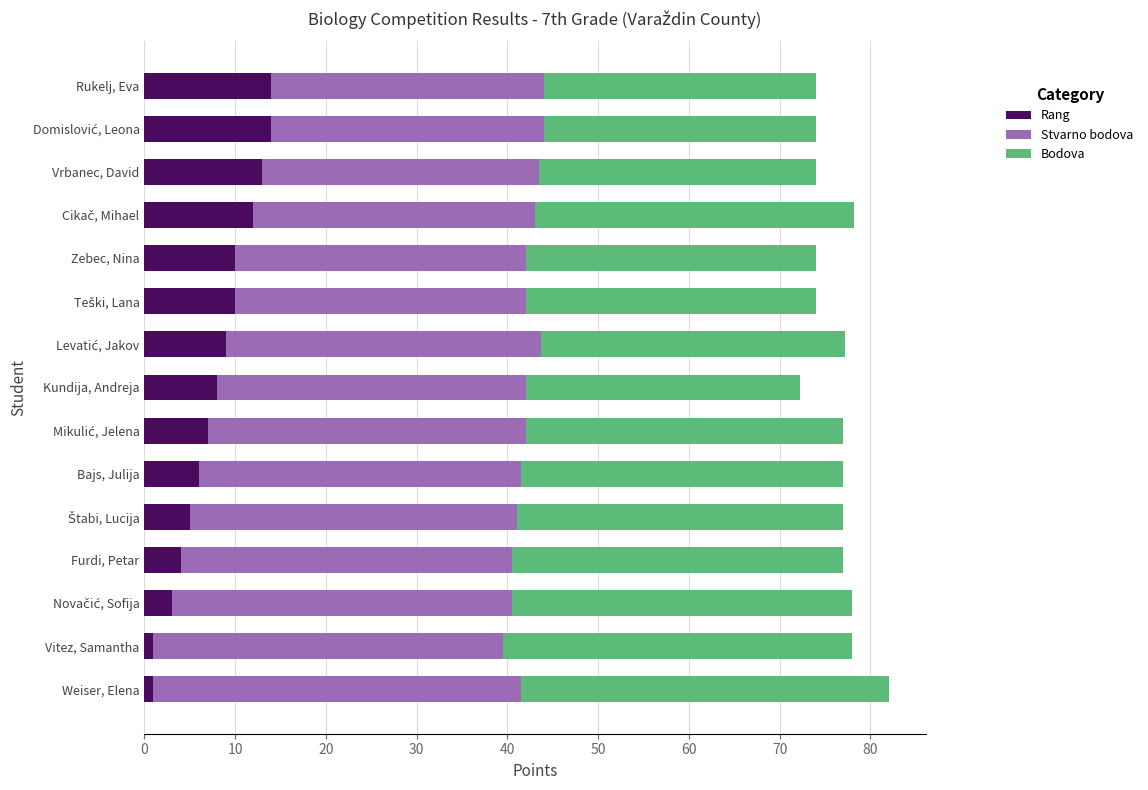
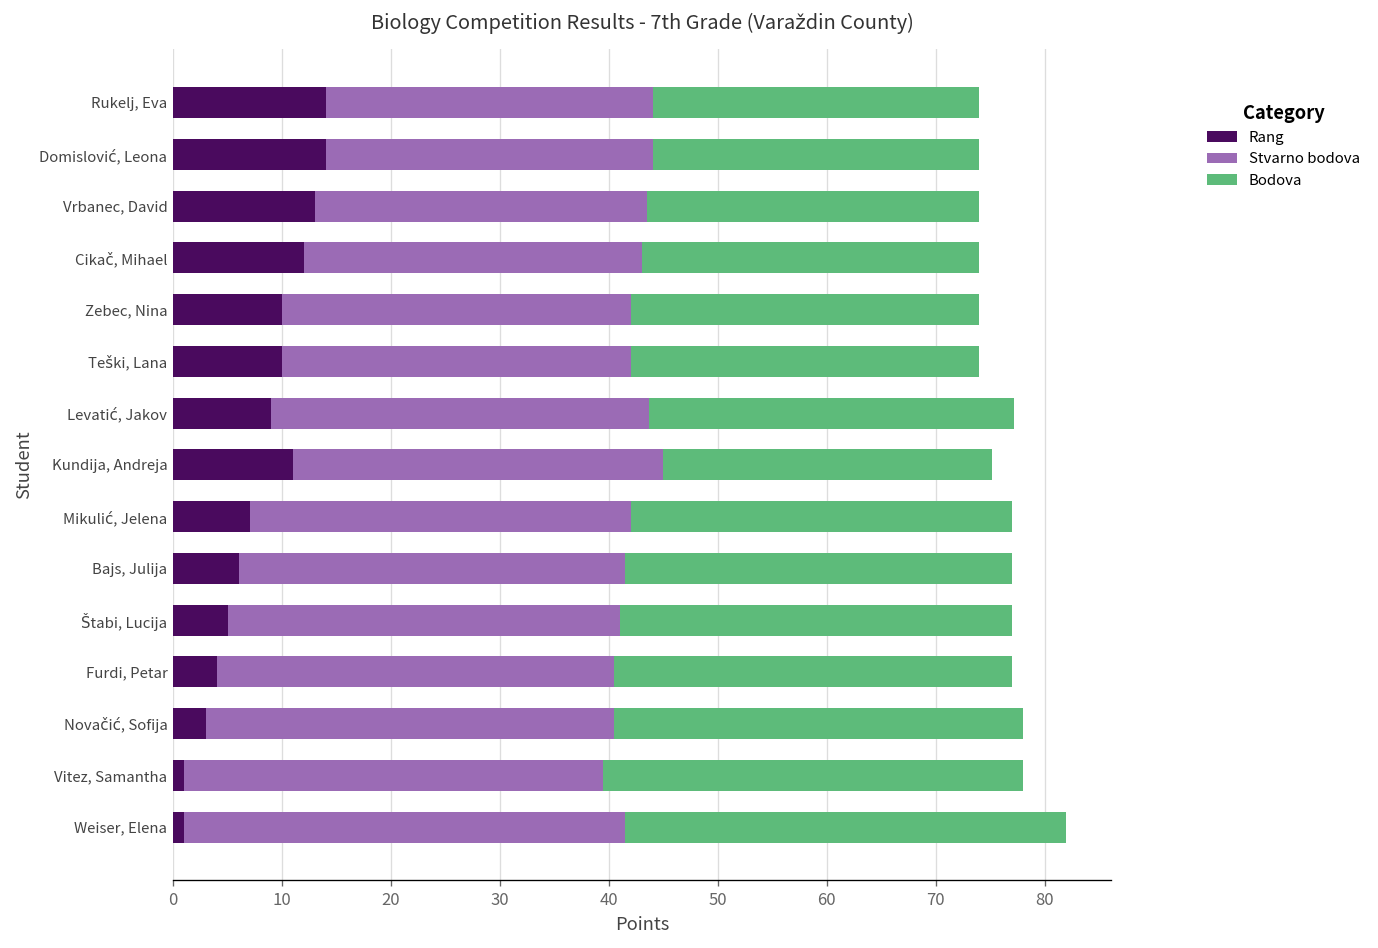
Bodova, Cikač, Mihael: 35 -> 31
Rang, Kundija, Andreja: 8 -> 11
